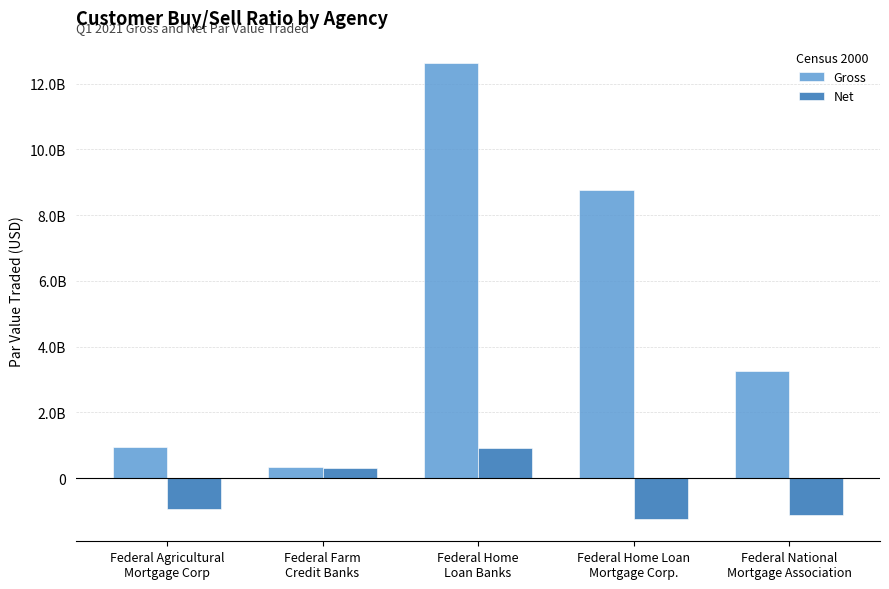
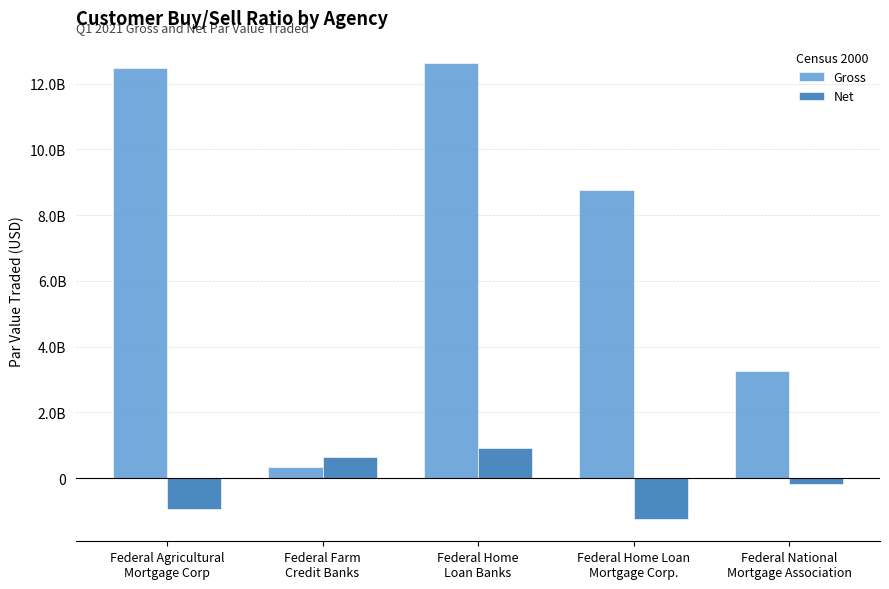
Gross, Federal Agricultural Mortgage Corp: 900000000 -> 12500000000
Net, Federal Farm Credit Banks: 300000000 -> 600000000
Net, Federal National Mortgage Association: -1100000000 -> -200000000
